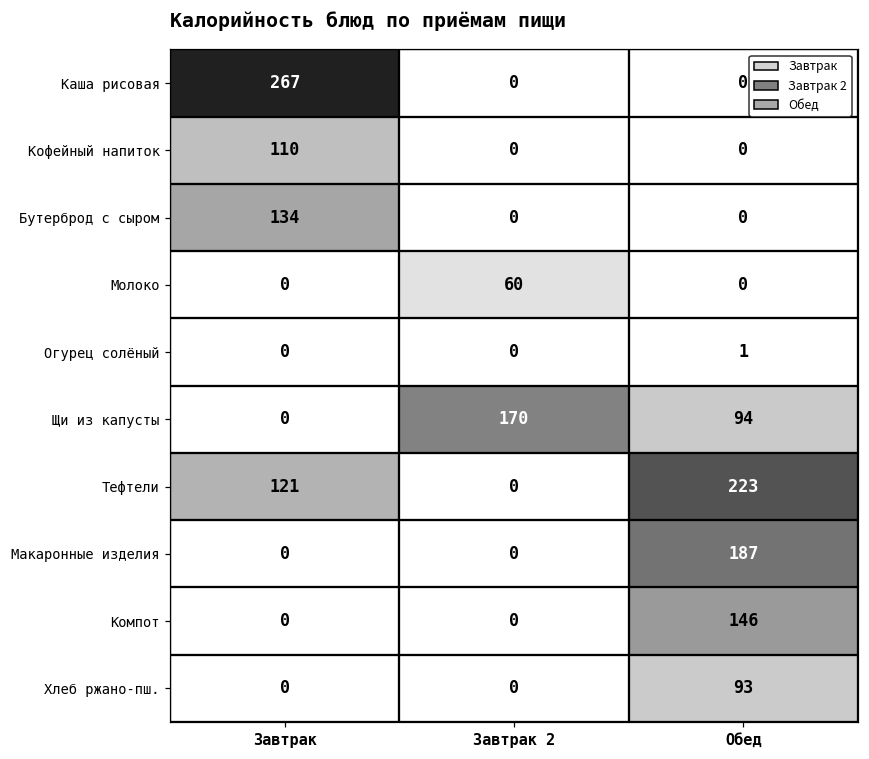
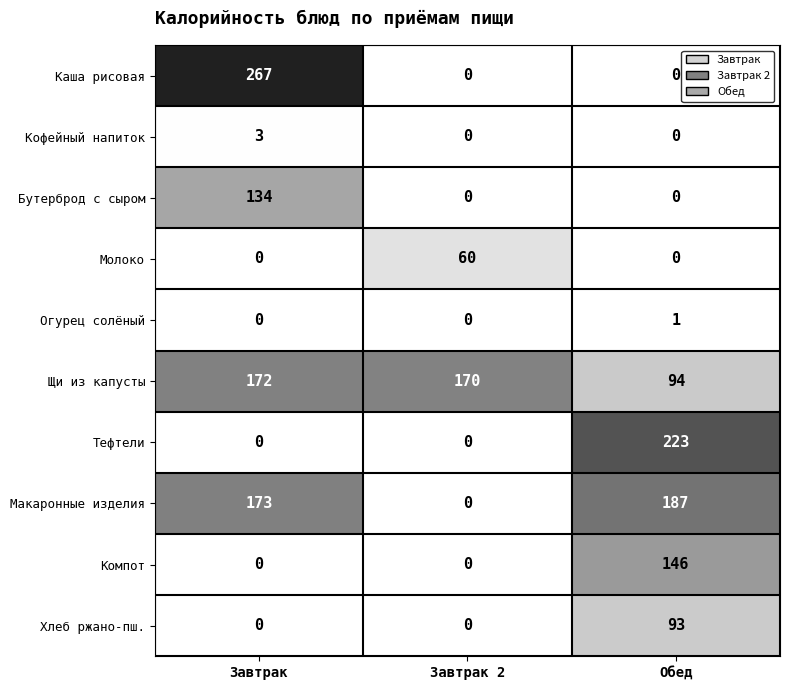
Кофейный напиток, Завтрак: 110 -> 3
Щи из капусты, Завтрак: 0 -> 172
Тефтели, Завтрак: 121 -> 0
Макаронные изделия, Завтрак: 0 -> 173
